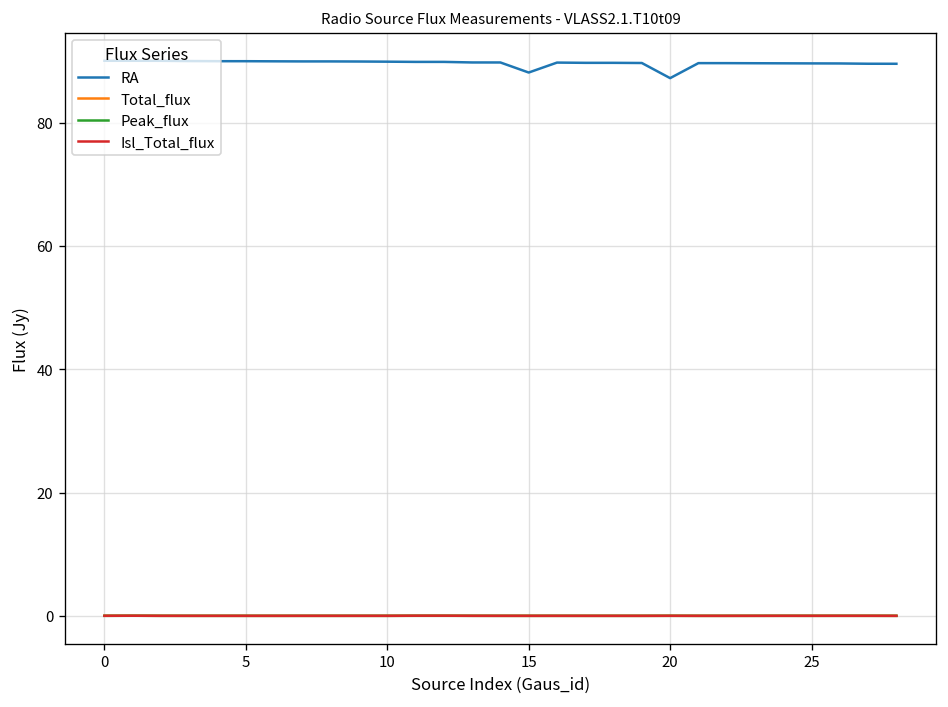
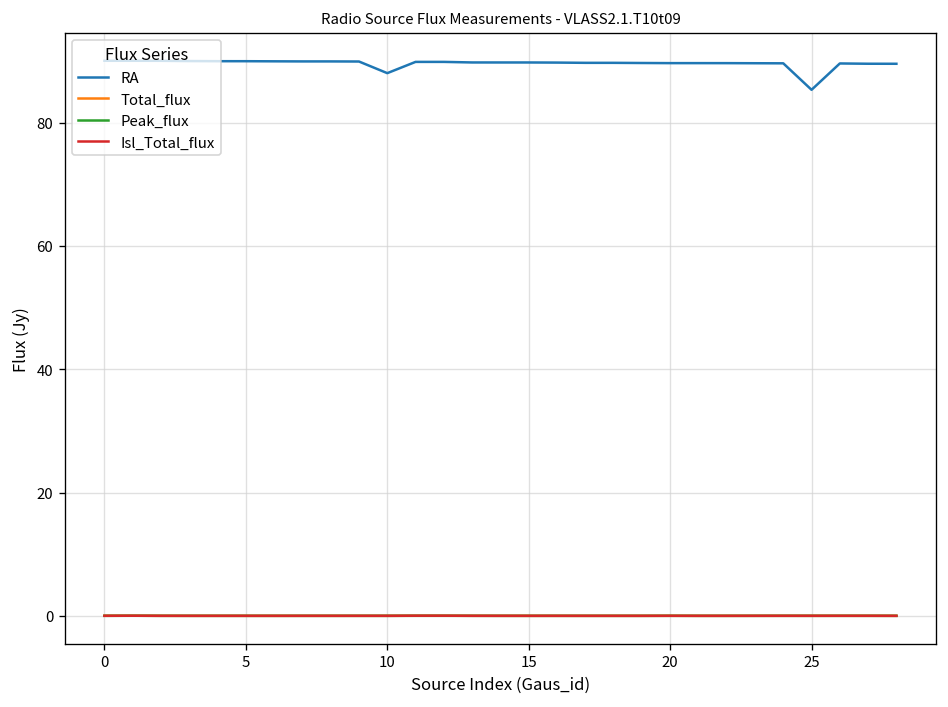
RA, 10: 90 -> 88
RA, 15: 88 -> 90
RA, 20: 87 -> 90
RA, 25: 90 -> 85
